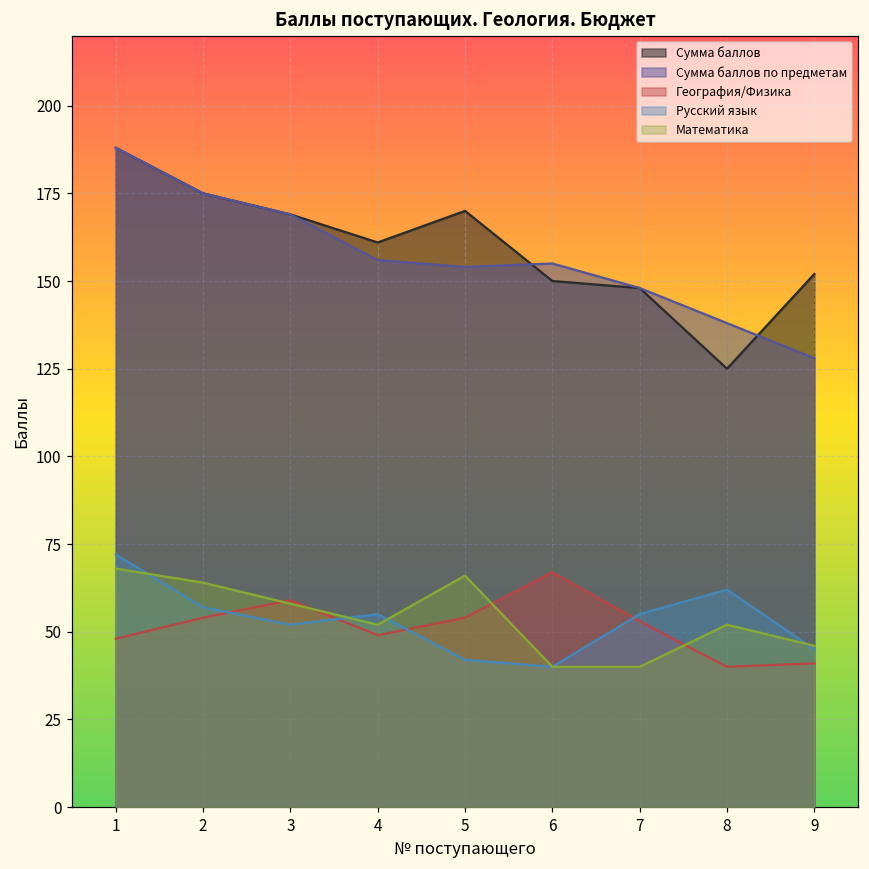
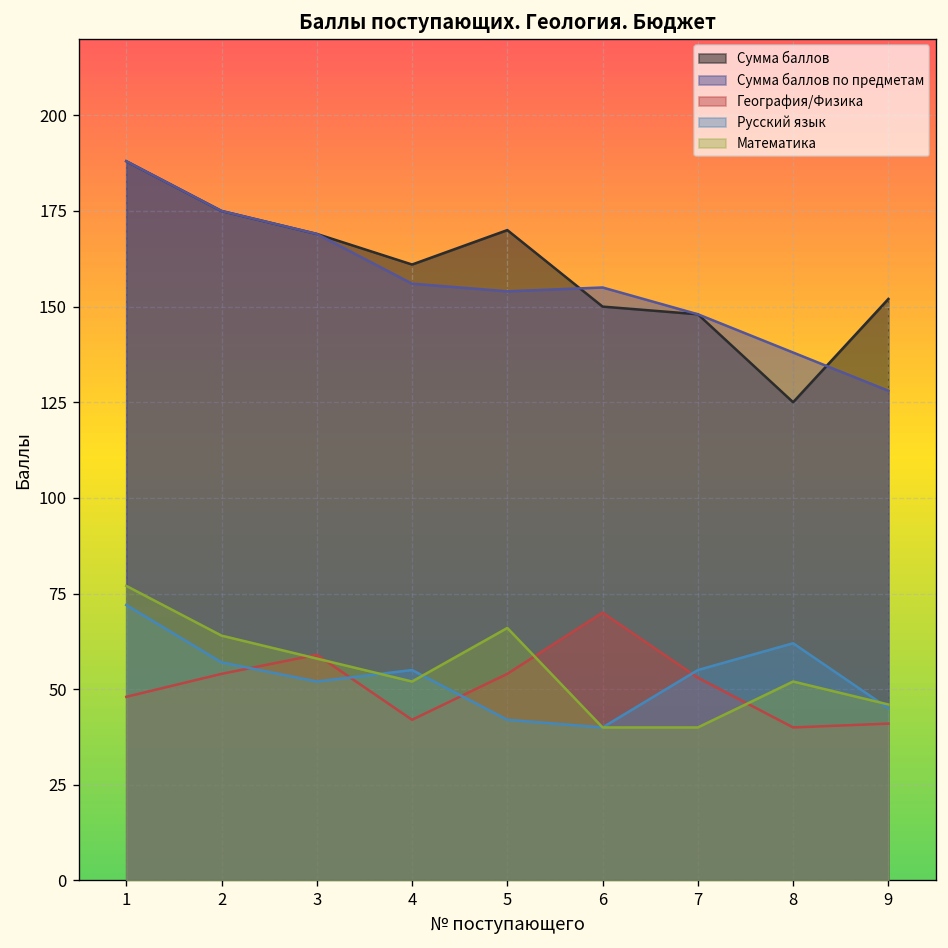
Математика, 1: 68 -> 77
География/Физика, 4: 49 -> 42
География/Физика, 6: 67 -> 70
